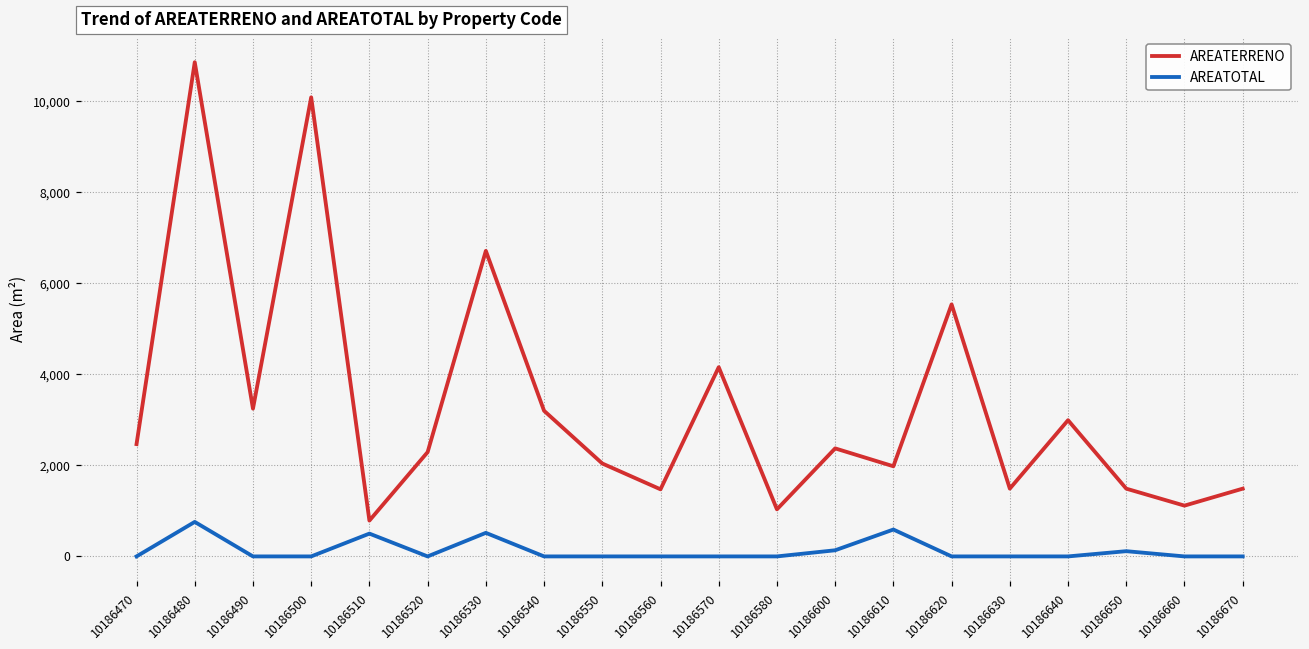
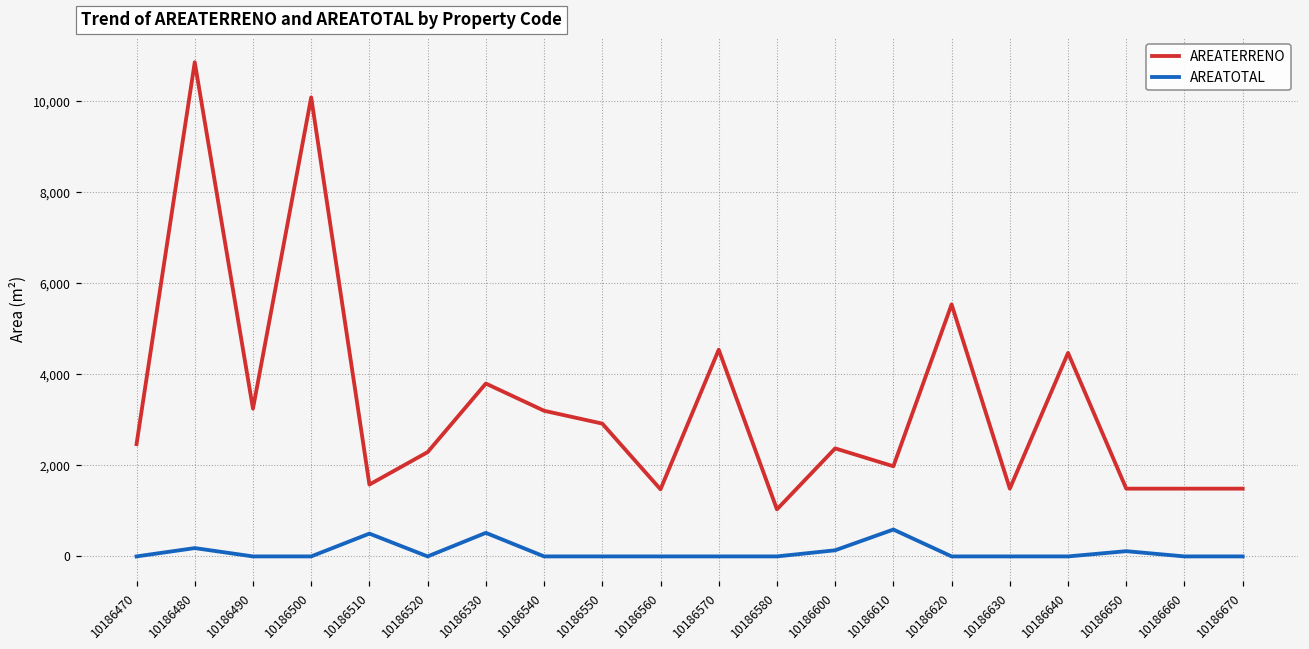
AREATOTAL, 10186480: 800 -> 200
AREATERRENO, 10186510: 800 -> 1,600
AREATERRENO, 10186530: 6,700 -> 3,800
AREATERRENO, 10186550: 2,000 -> 2,900
AREATERRENO, 10186570: 4,200 -> 4,500
AREATERRENO, 10186640: 3,000 -> 4,500
AREATERRENO, 10186660: 1,100 -> 1,500
